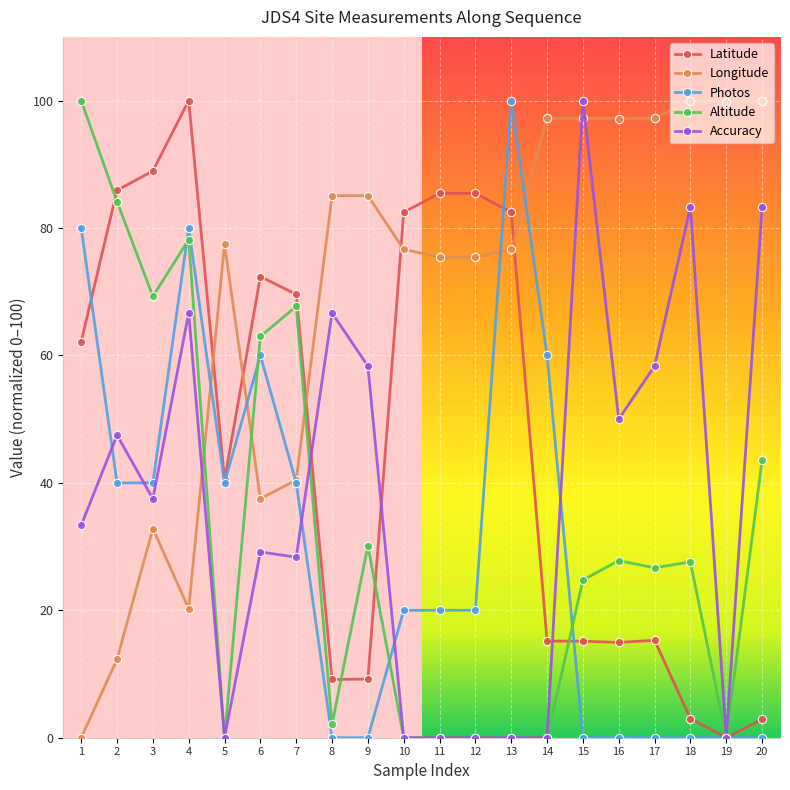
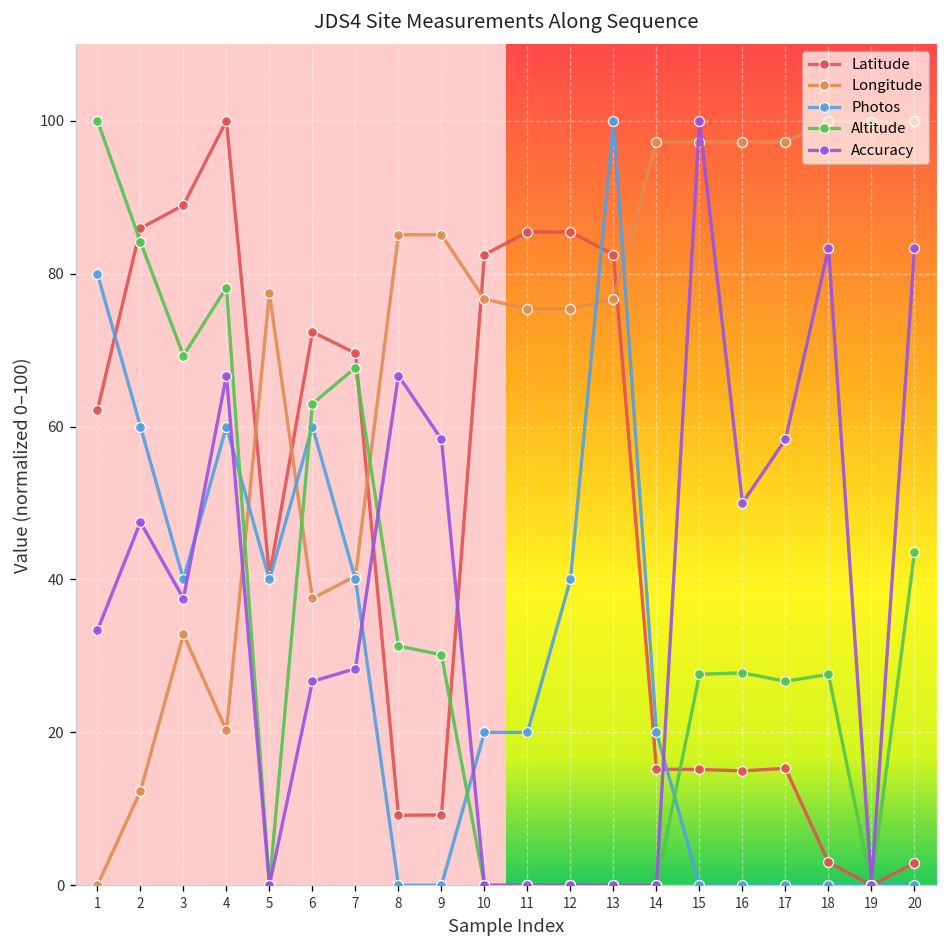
Photos, 2: 40 -> 60
Photos, 4: 80 -> 60
Accuracy, 6: 29 -> 27
Altitude, 8: 2 -> 31
Photos, 12: 20 -> 40
Photos, 14: 60 -> 20
Altitude, 15: 25 -> 28
